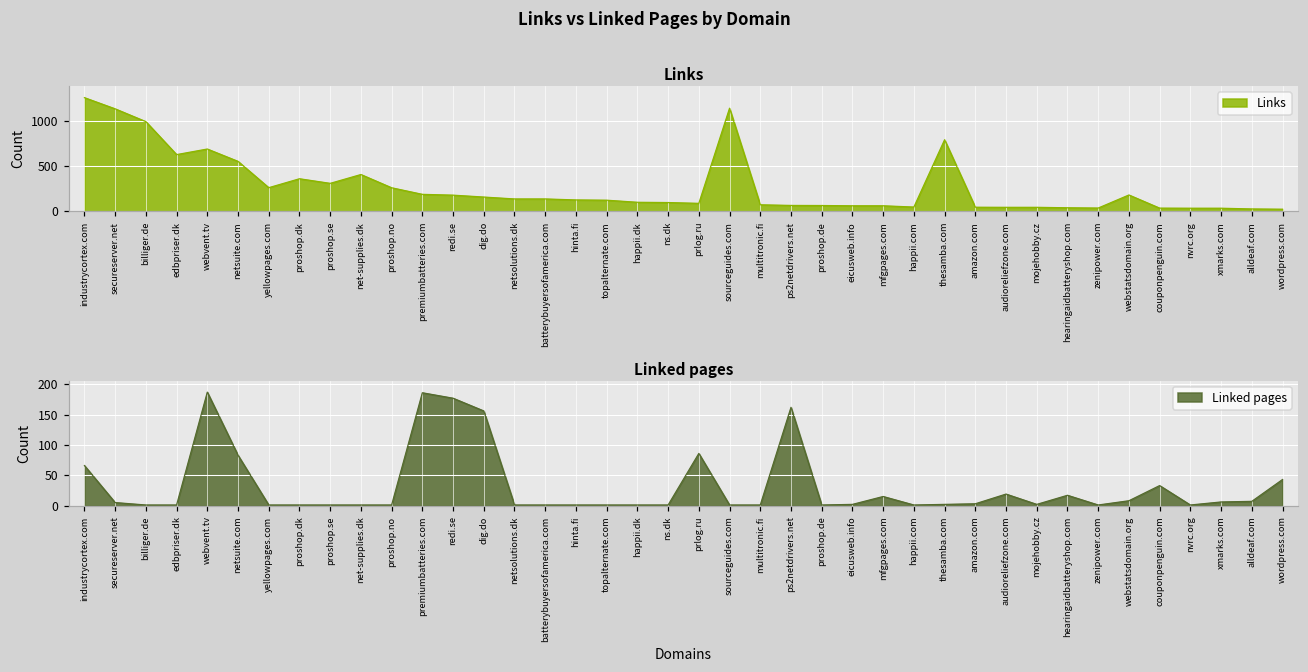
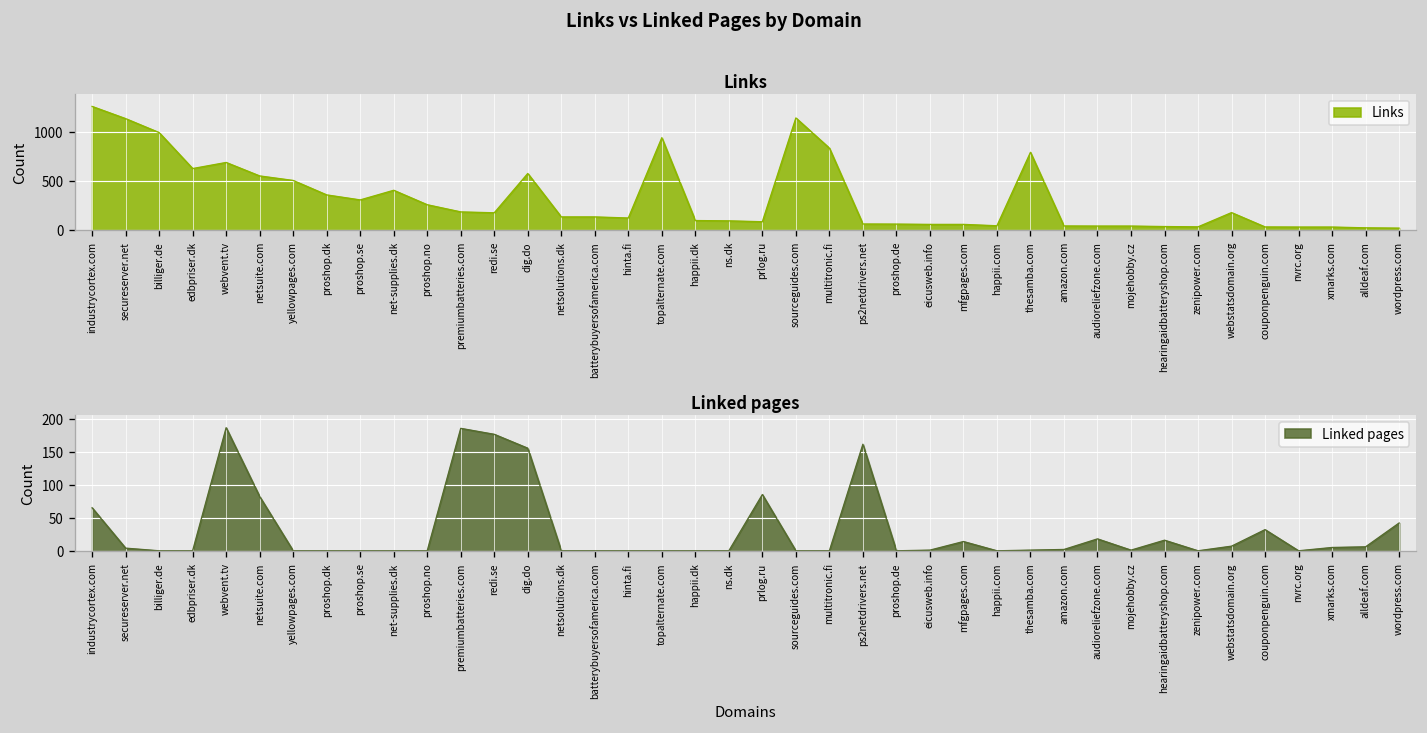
Links, yellowpages.com: 300 -> 500
Links, dig.do: 200 -> 600
Links, topalternate.com: 100 -> 900
Links, multitronic.fi: 100 -> 800
